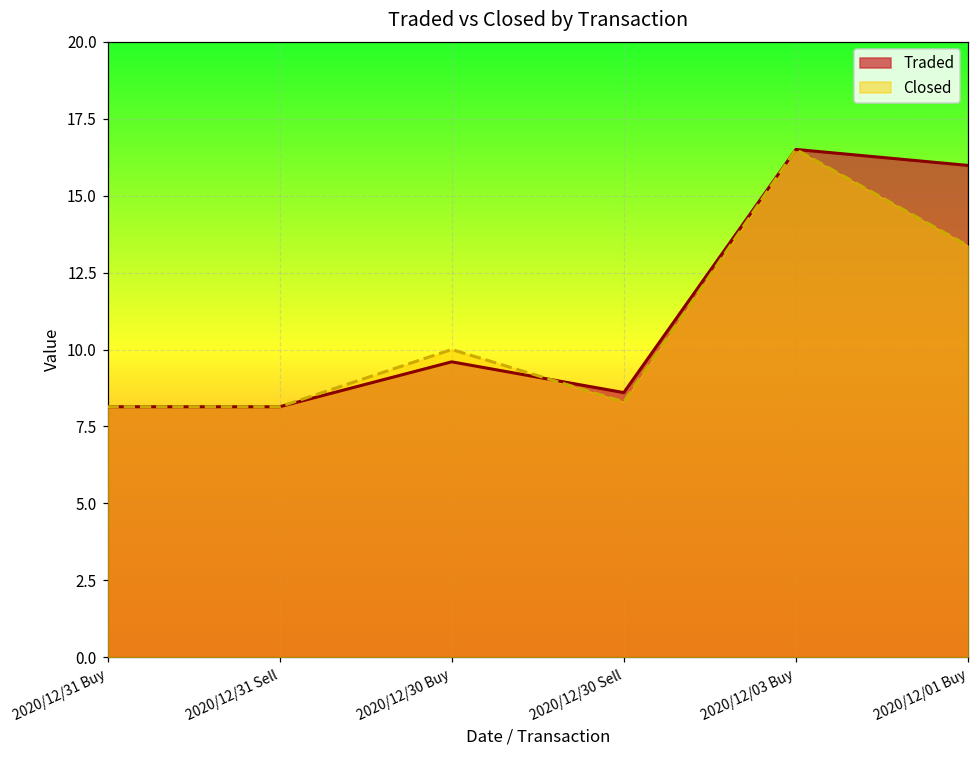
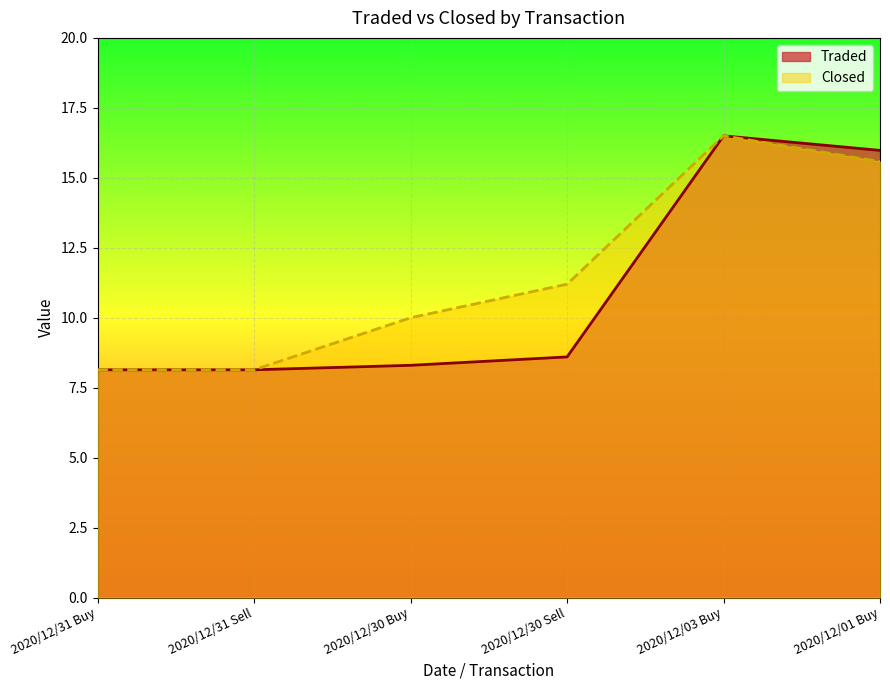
Traded, 2020/12/30 Buy: 9.6 -> 8.3
Closed, 2020/12/30 Sell: 8.3 -> 11.2
Closed, 2020/12/01 Buy: 13.4 -> 15.6
